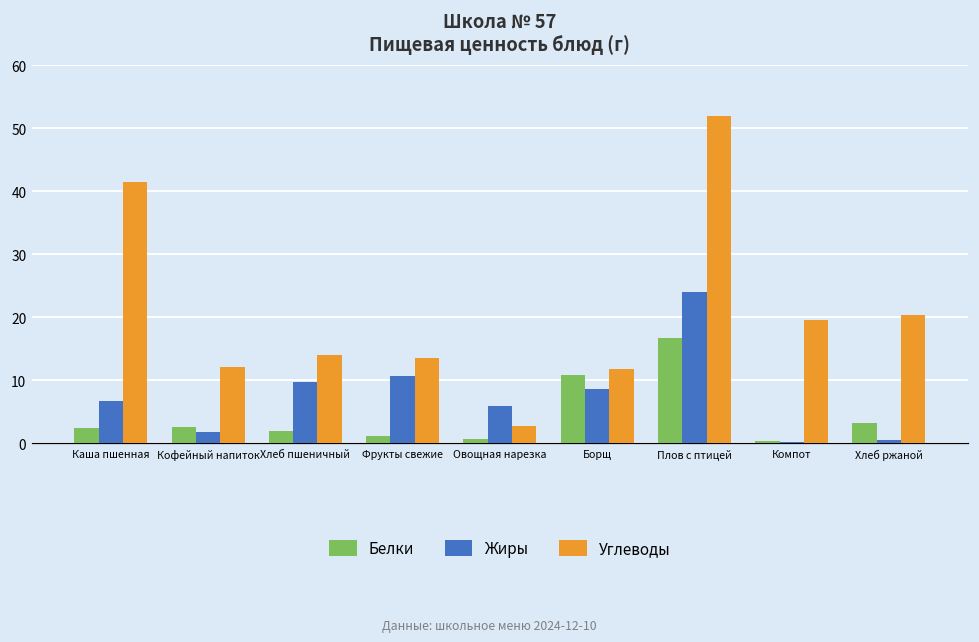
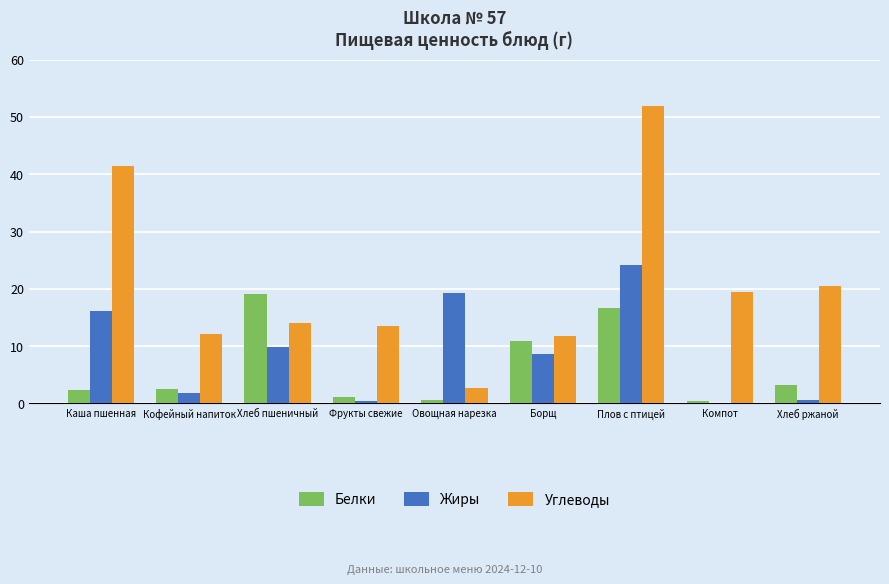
Жиры, Каша пшенная: 7 -> 16
Белки, Хлеб пшеничный: 2 -> 19
Жиры, Фрукты свежие: 11 -> 0
Жиры, Овощная нарезка: 6 -> 19
